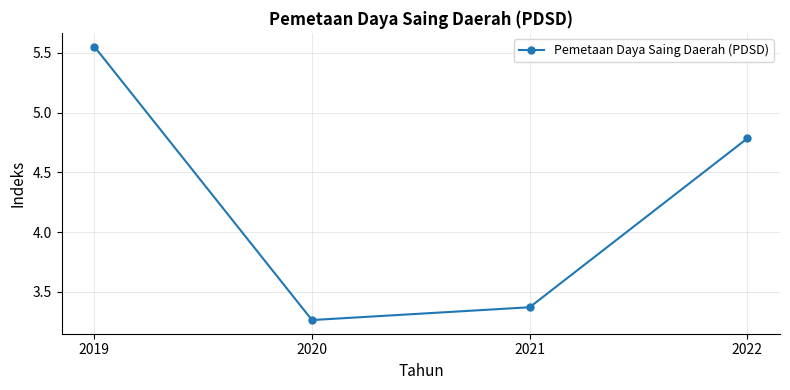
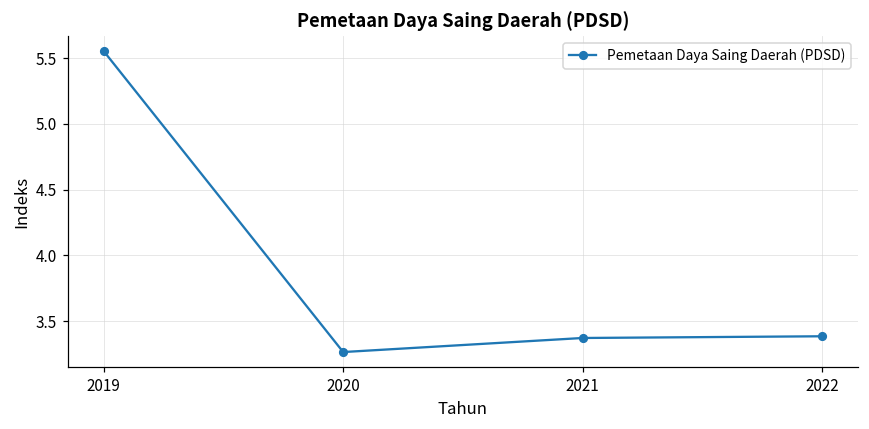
2022: 4.79 -> 3.39
